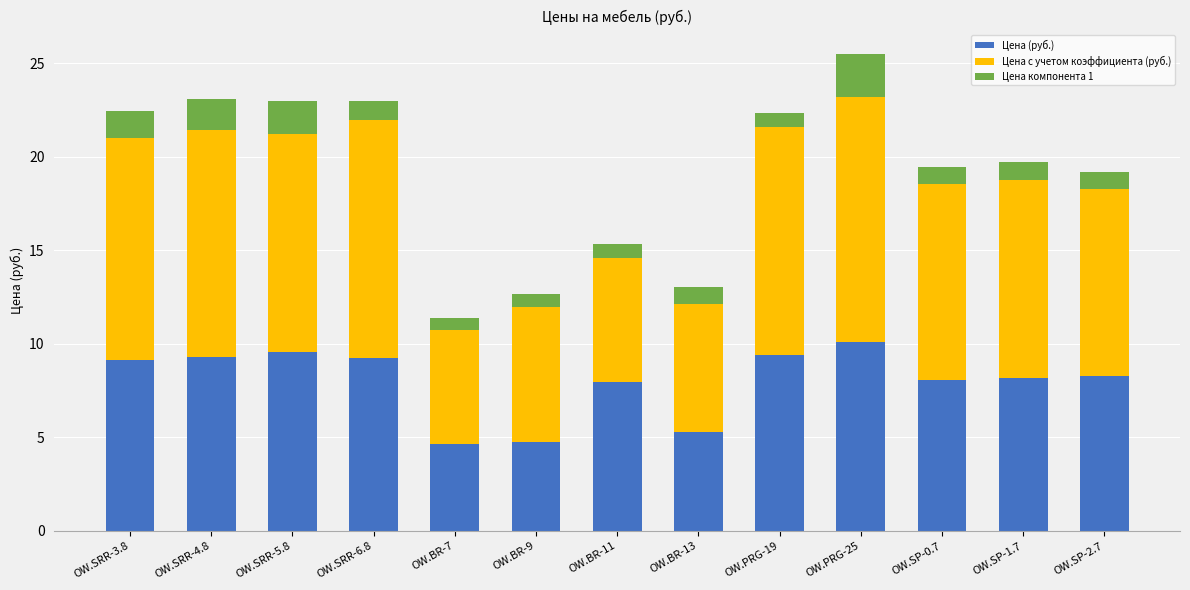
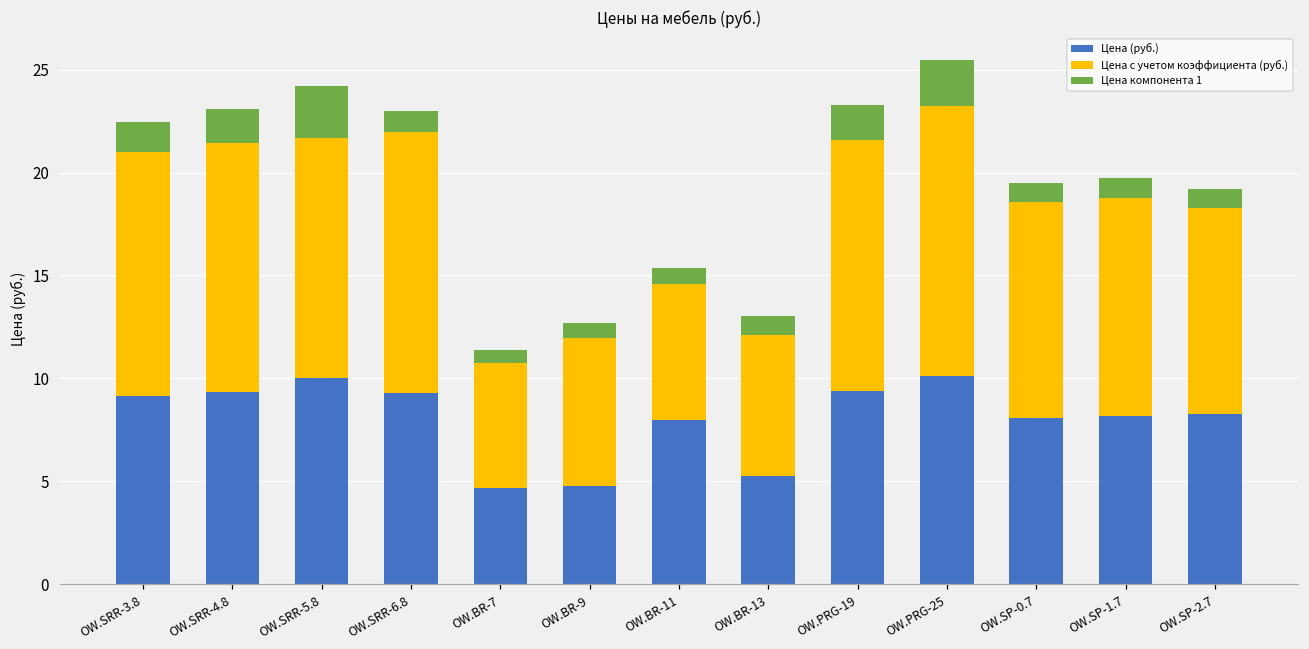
Цена (руб.), OW.SRR-5.8: 9.6 -> 10.0
Цена компонента 1, OW.SRR-5.8: 1.8 -> 2.6
Цена компонента 1, OW.PRG-19: 0.7 -> 1.7
